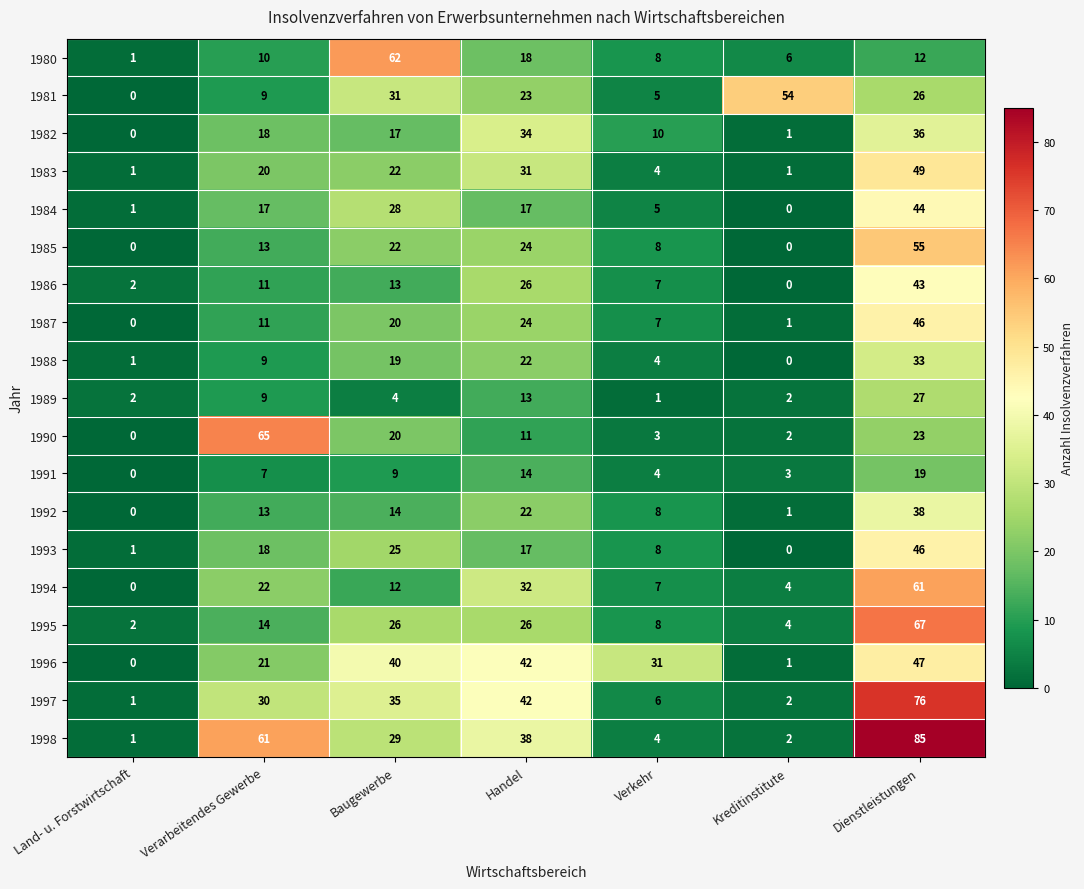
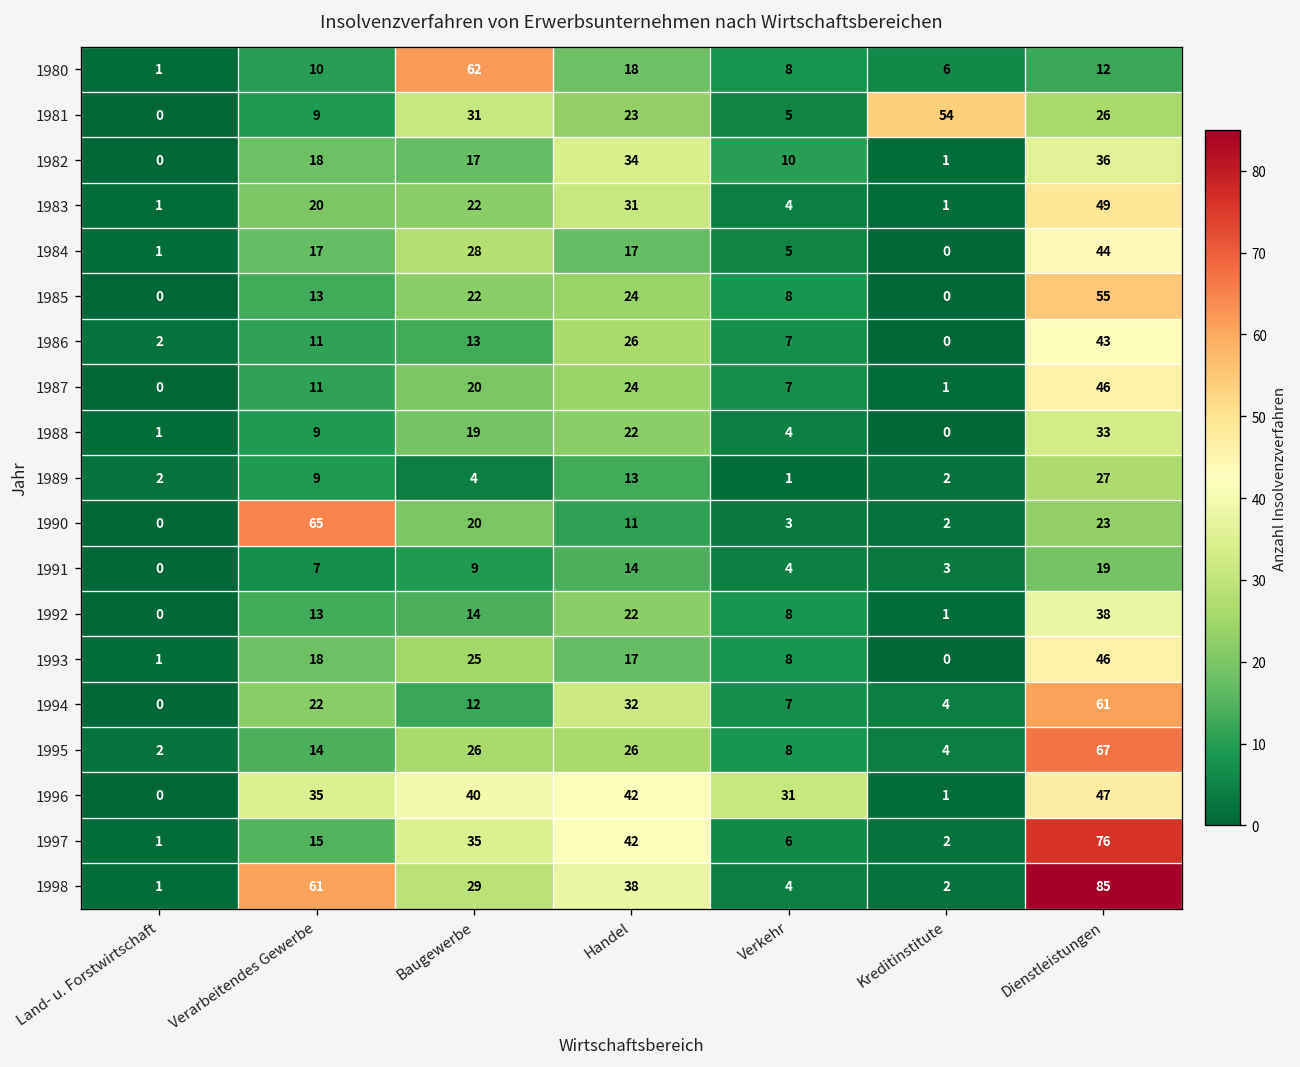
1996, Verarbeitendes Gewerbe: 21 -> 35
1997, Verarbeitendes Gewerbe: 30 -> 15
